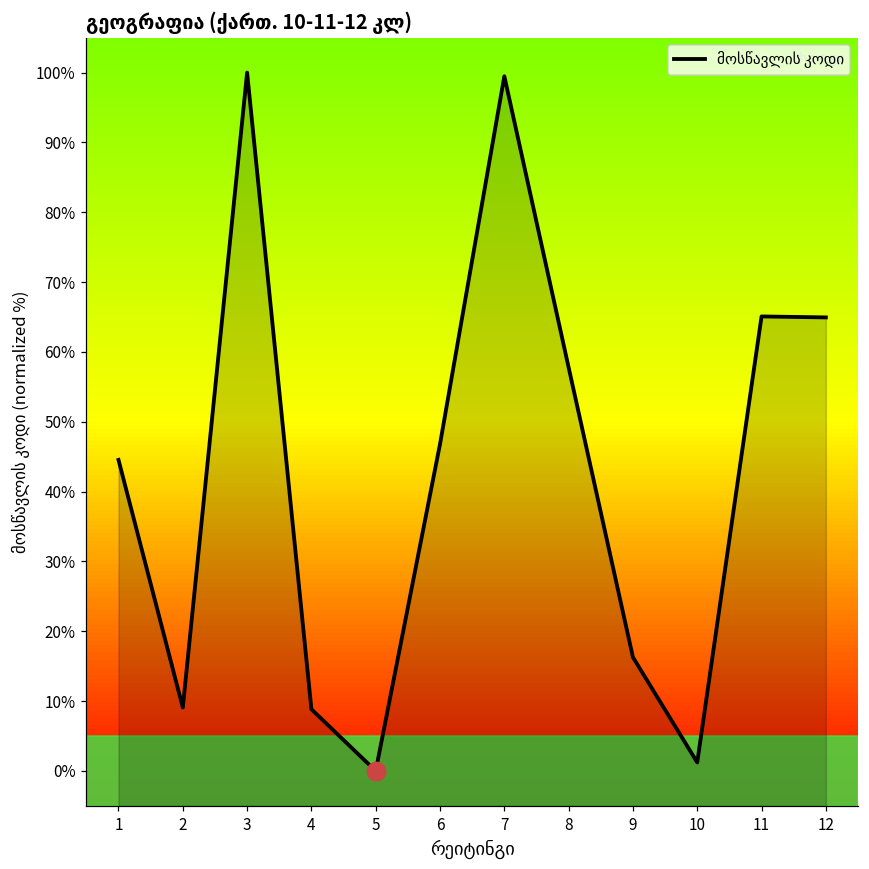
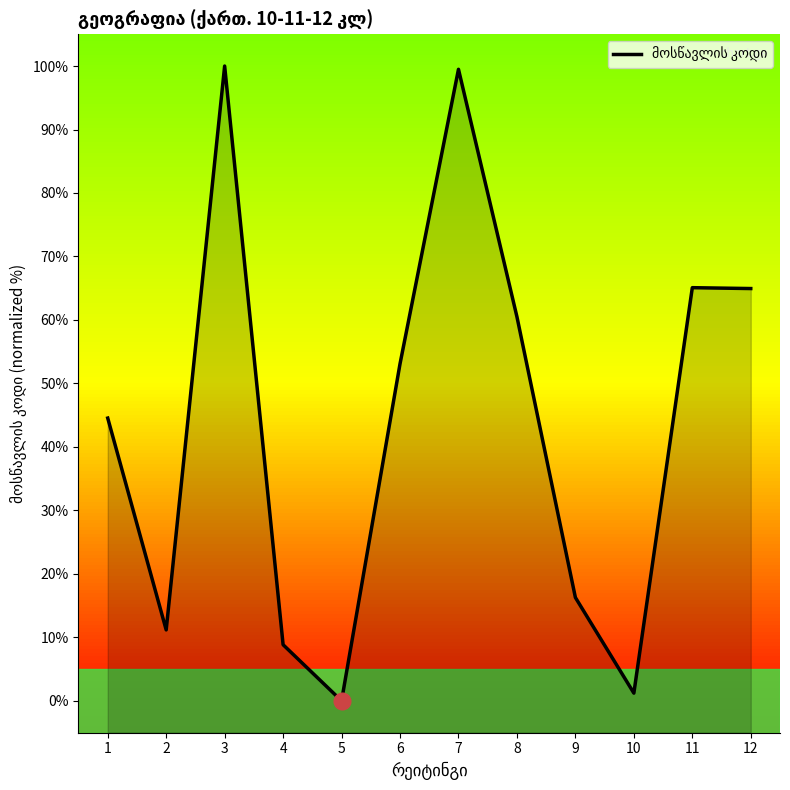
მოსწავლის კოდი, 2: 9% -> 11%
მოსწავლის კოდი, 6: 47% -> 53%
მოსწავლის კოდი, 8: 58% -> 61%
